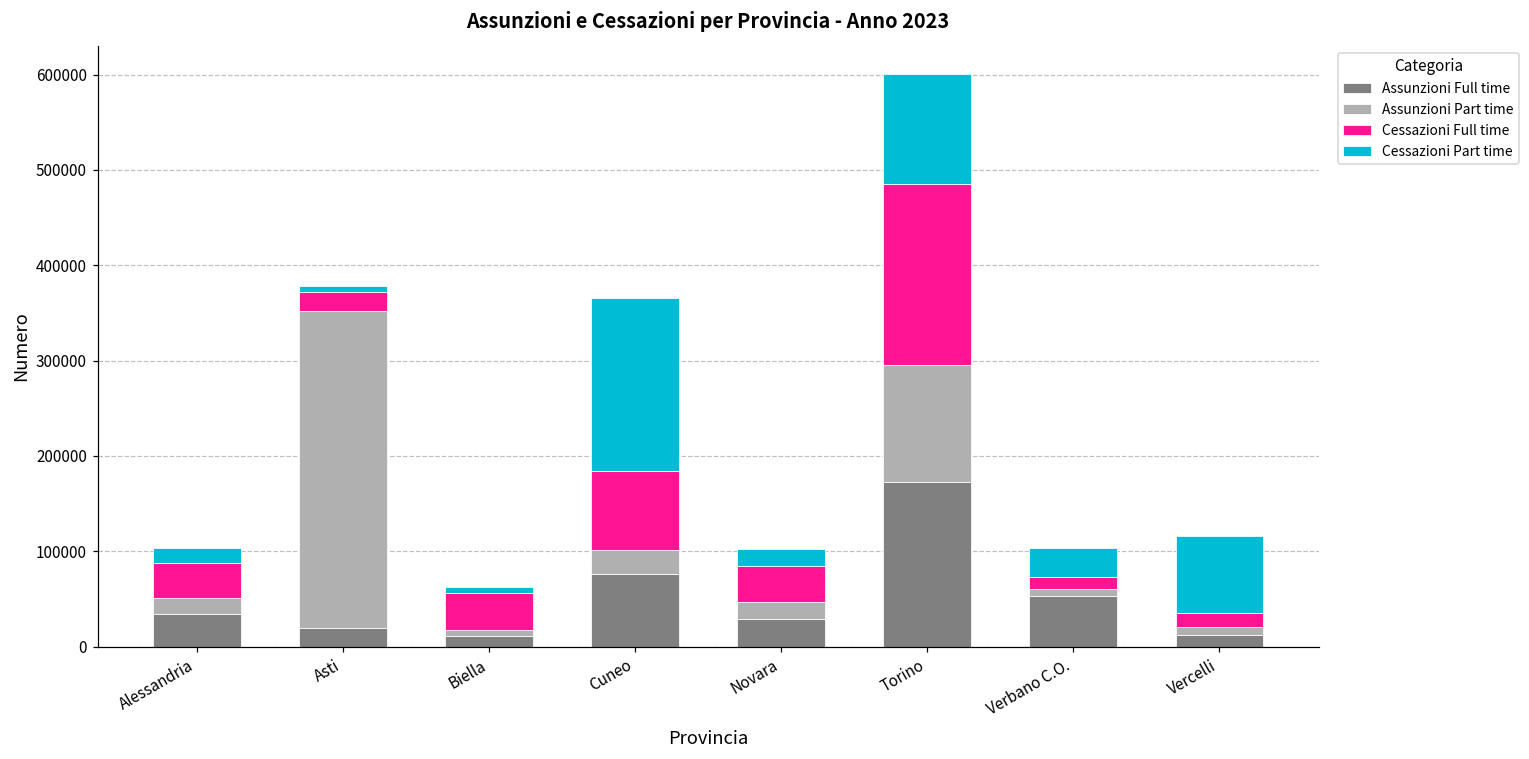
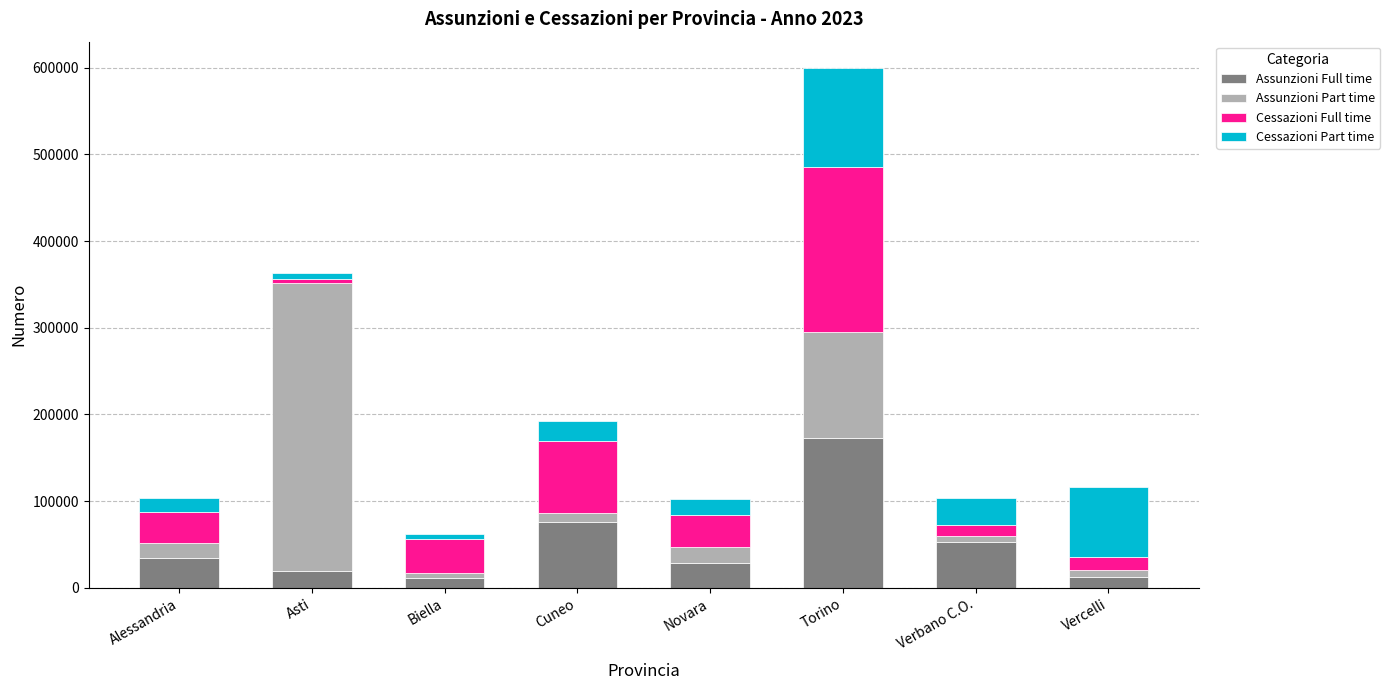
Cessazioni Full time, Asti: 20000 -> 0
Assunzioni Part time, Cuneo: 20000 -> 10000
Cessazioni Part time, Cuneo: 180000 -> 20000
